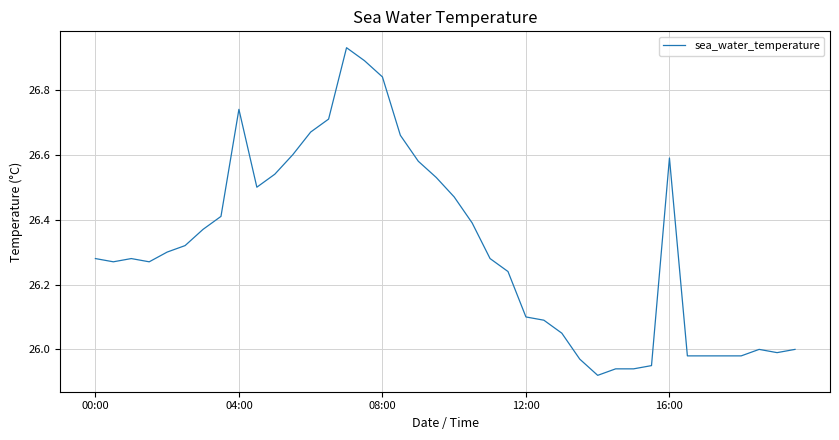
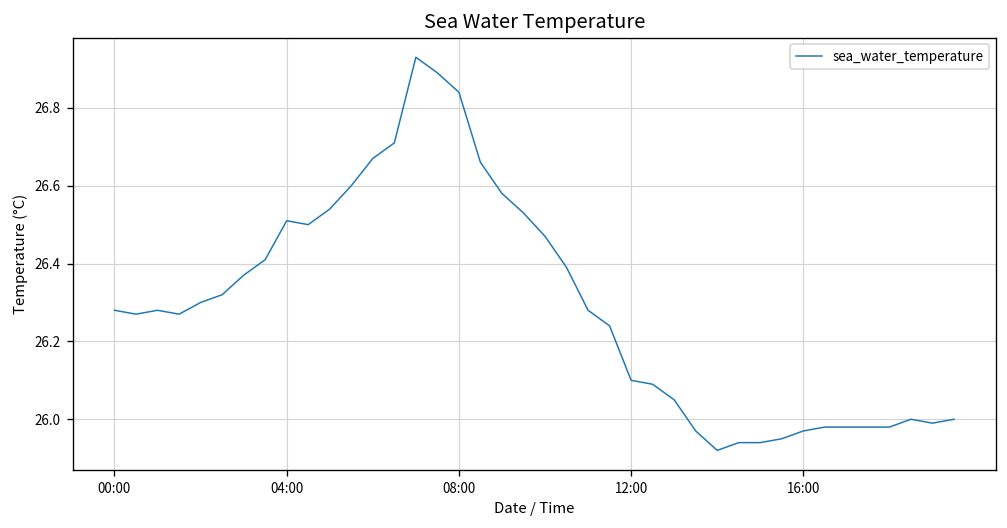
04:00: 26.74 -> 26.51
16:00: 26.59 -> 25.97
